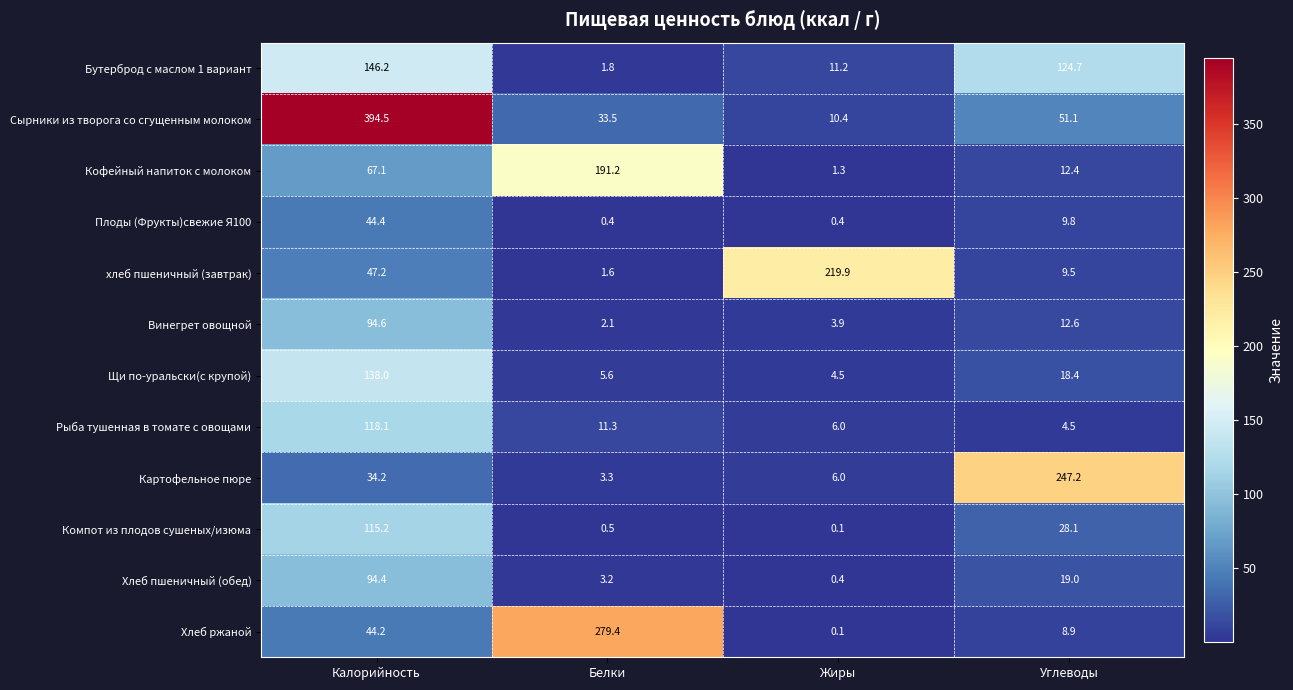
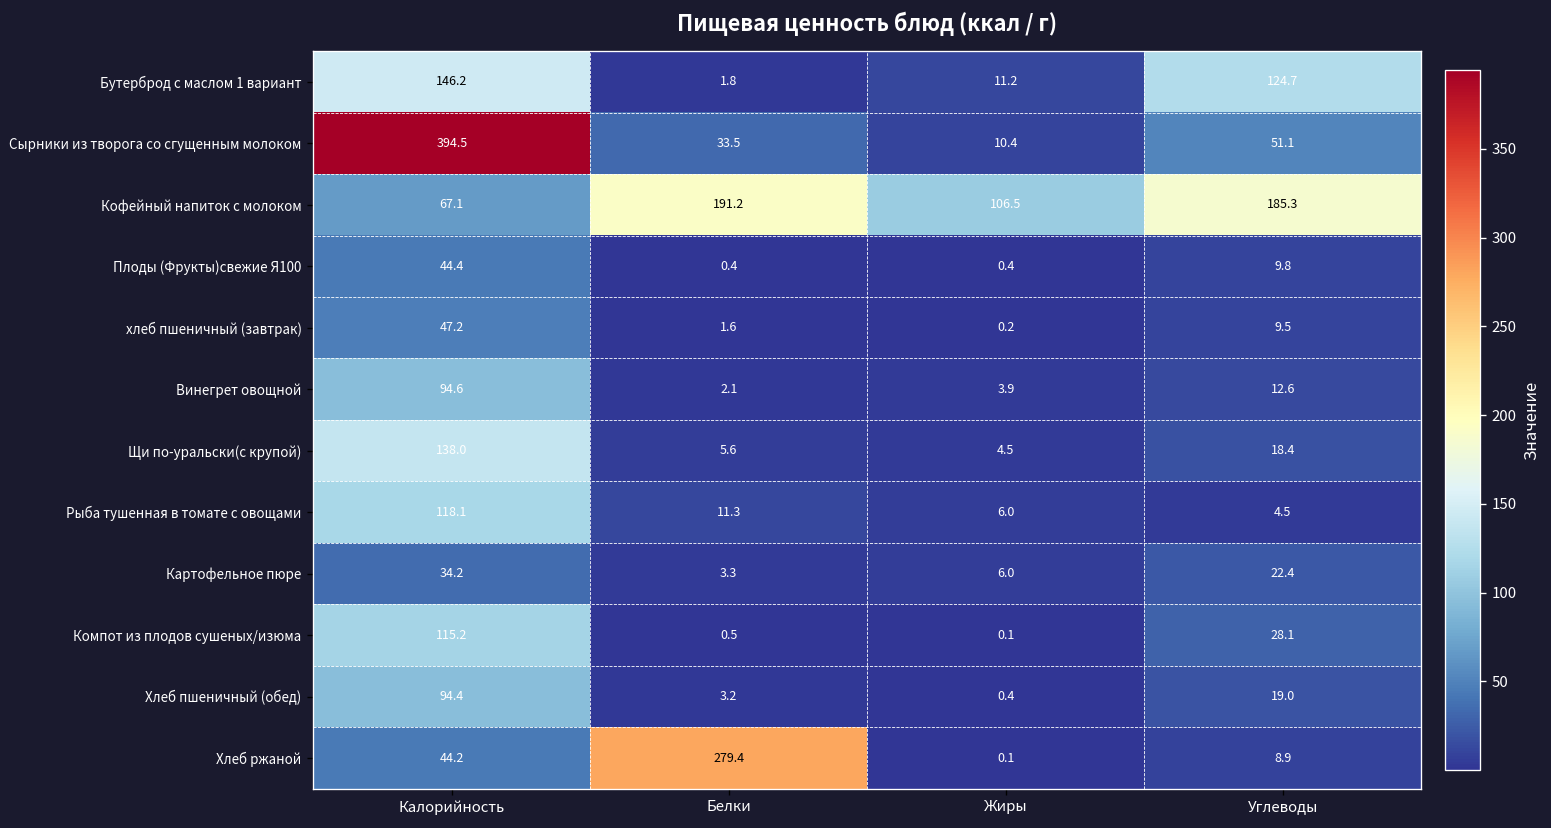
Кофейный напиток с молоком, Жиры: 1.3 -> 106.5
Кофейный напиток с молоком, Углеводы: 12.4 -> 185.3
хлеб пшеничный (завтрак), Жиры: 219.9 -> 0.2
Картофельное пюре, Углеводы: 247.2 -> 22.4
